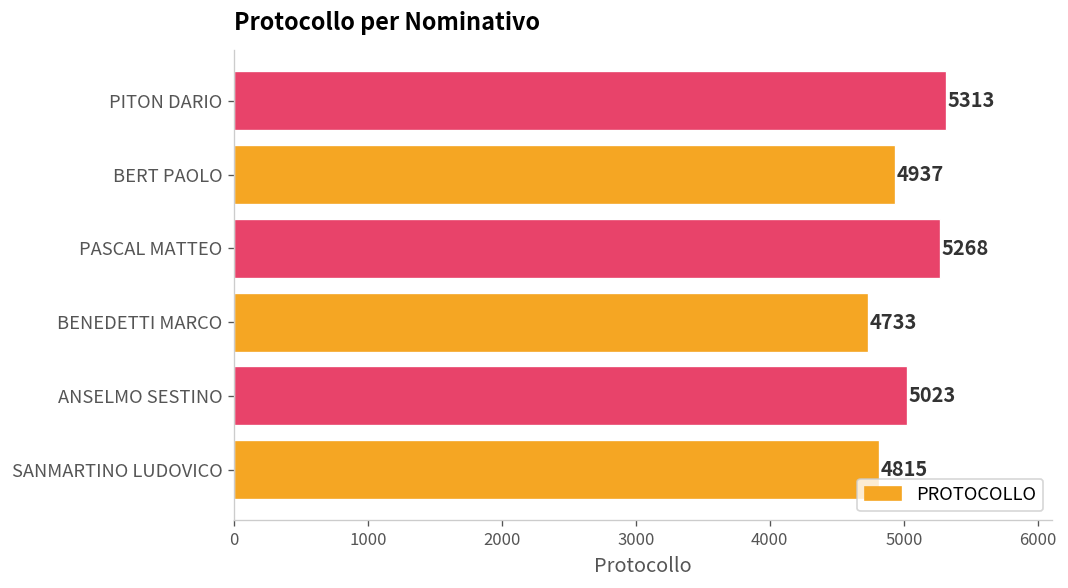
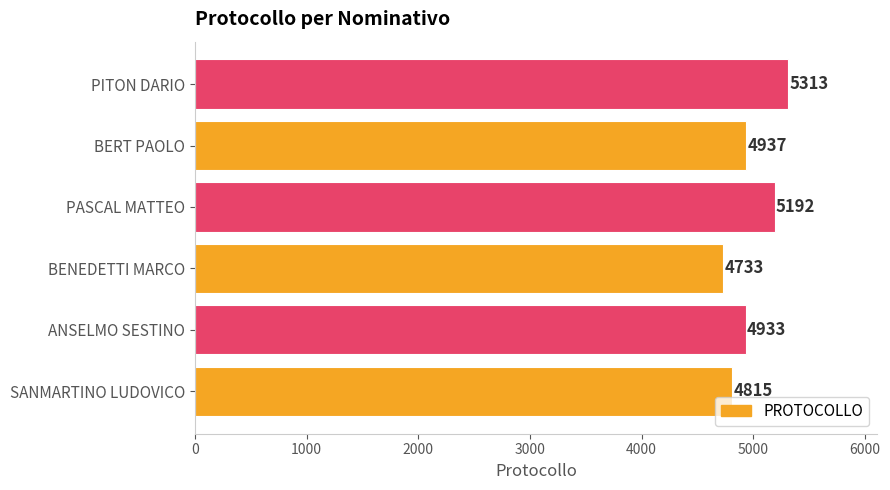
PASCAL MATTEO: 5268 -> 5192
ANSELMO SESTINO: 5023 -> 4933
